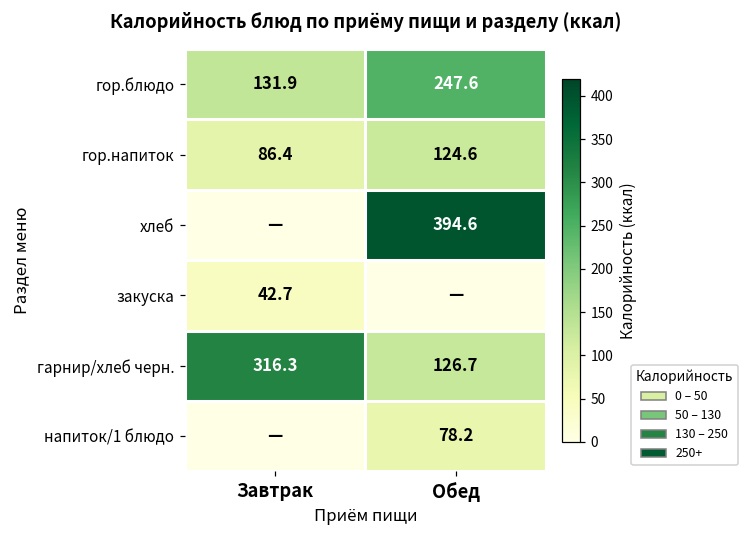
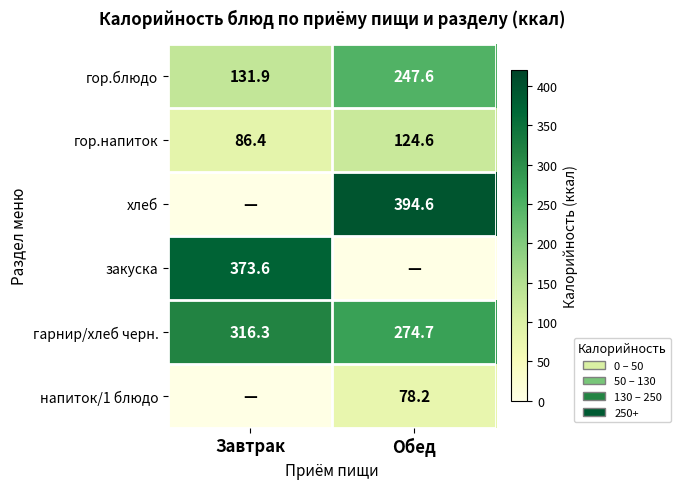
закуска, Завтрак: 42.7 -> 373.6
гарнир/хлеб черн., Обед: 126.7 -> 274.7
